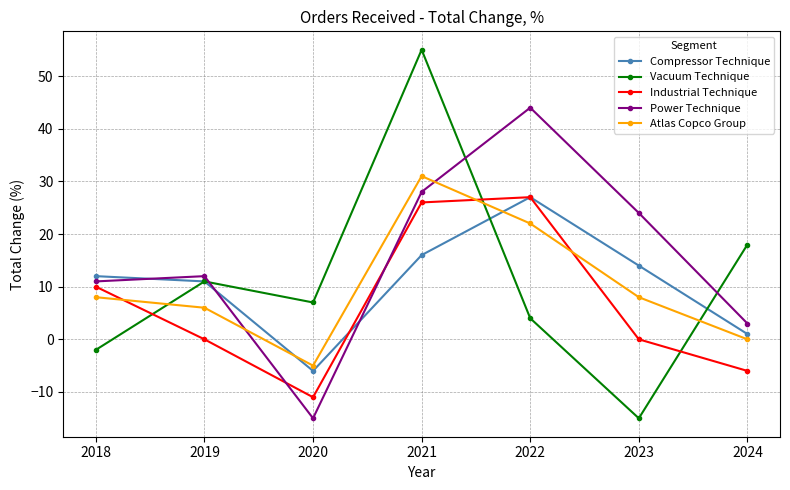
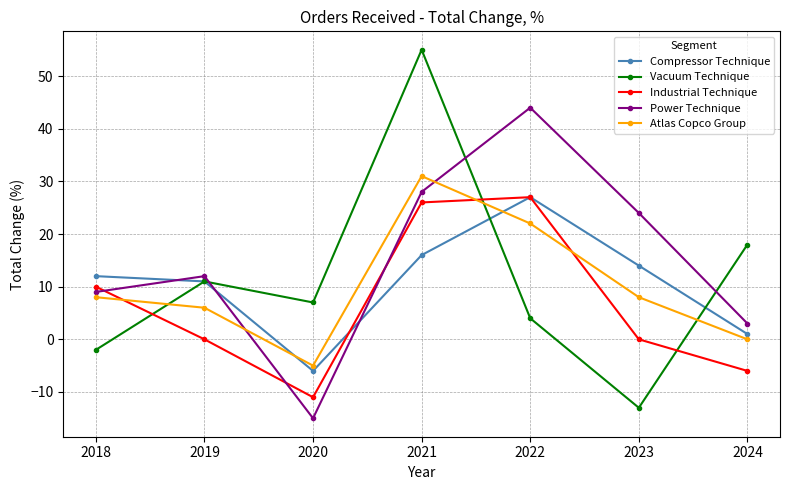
Power Technique, 2018: 11 -> 9
Vacuum Technique, 2023: -15 -> -13
